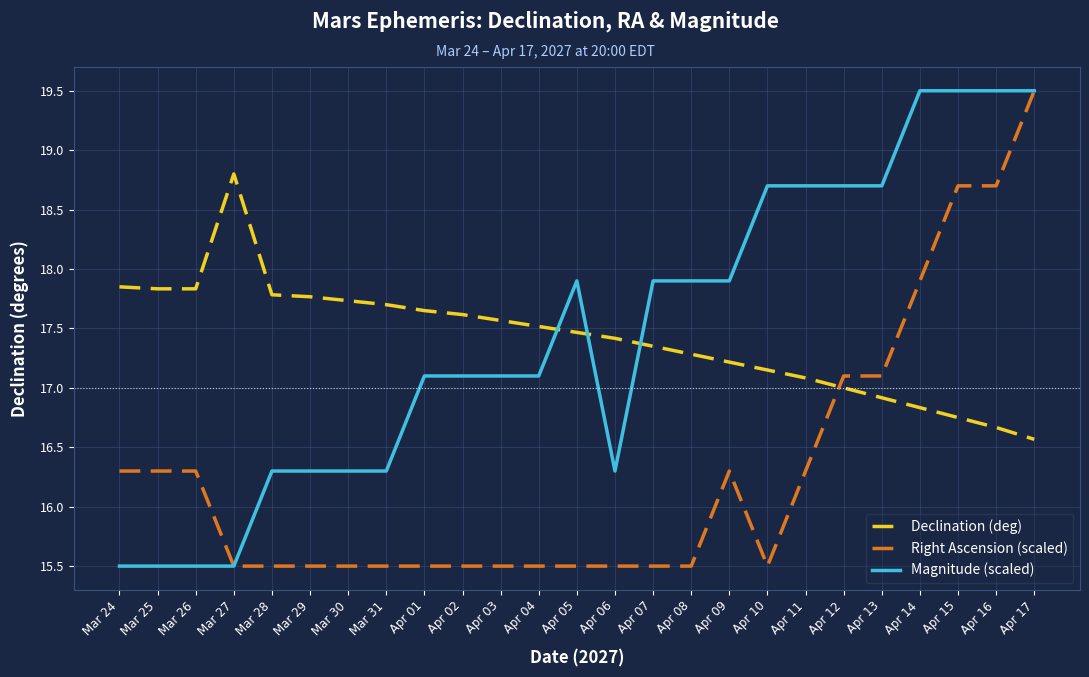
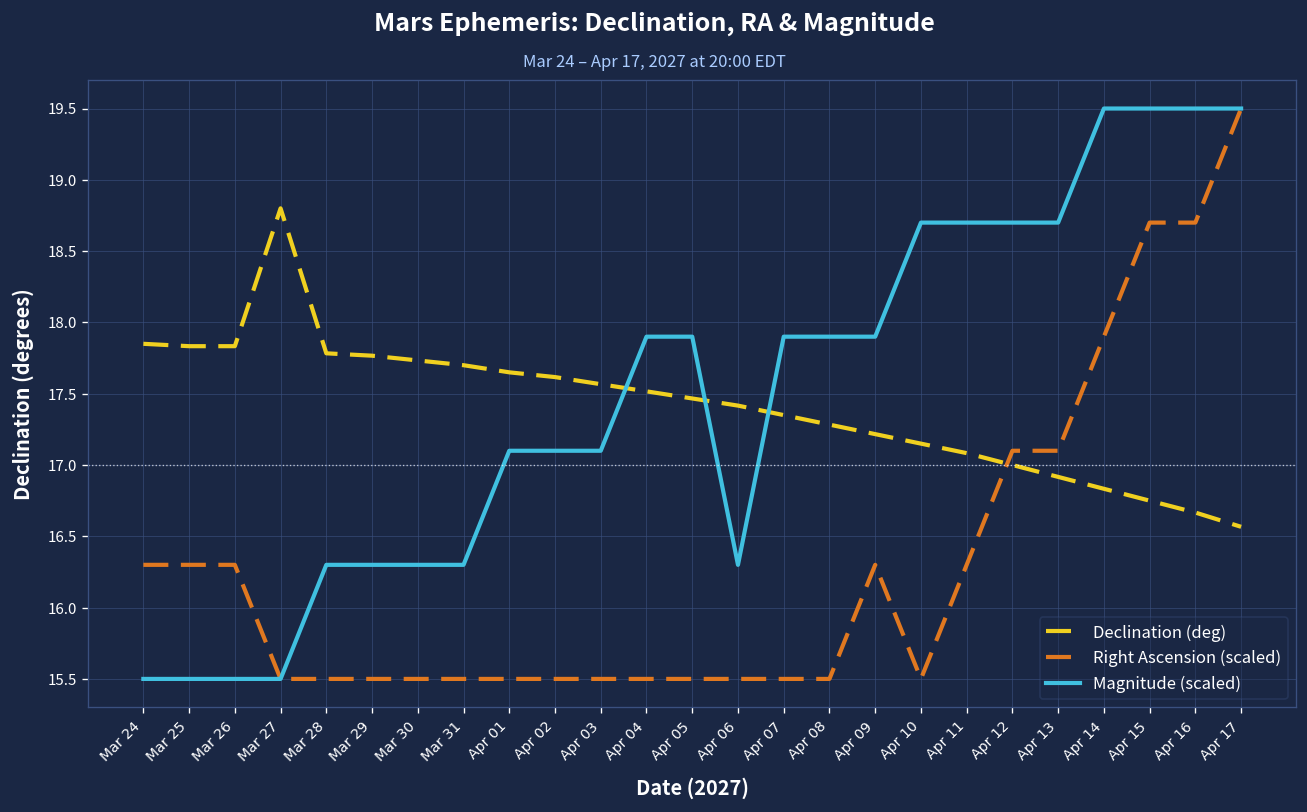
Magnitude (scaled), Apr 04: 17.10 -> 17.90
